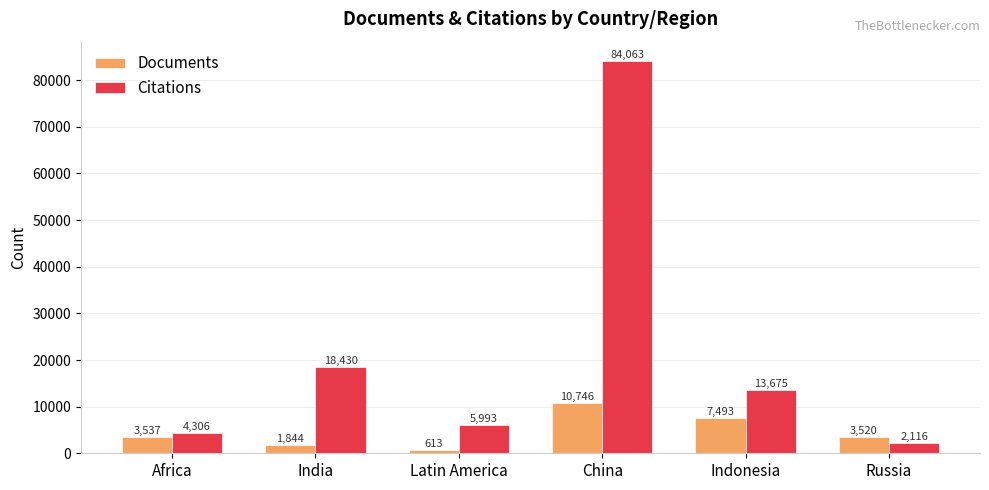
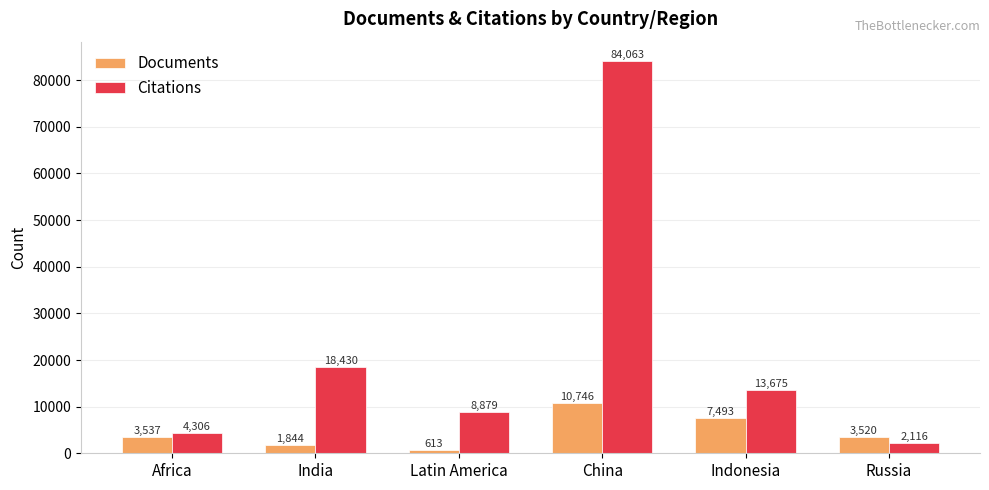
Citations, Latin America: 5,993 -> 8,879
